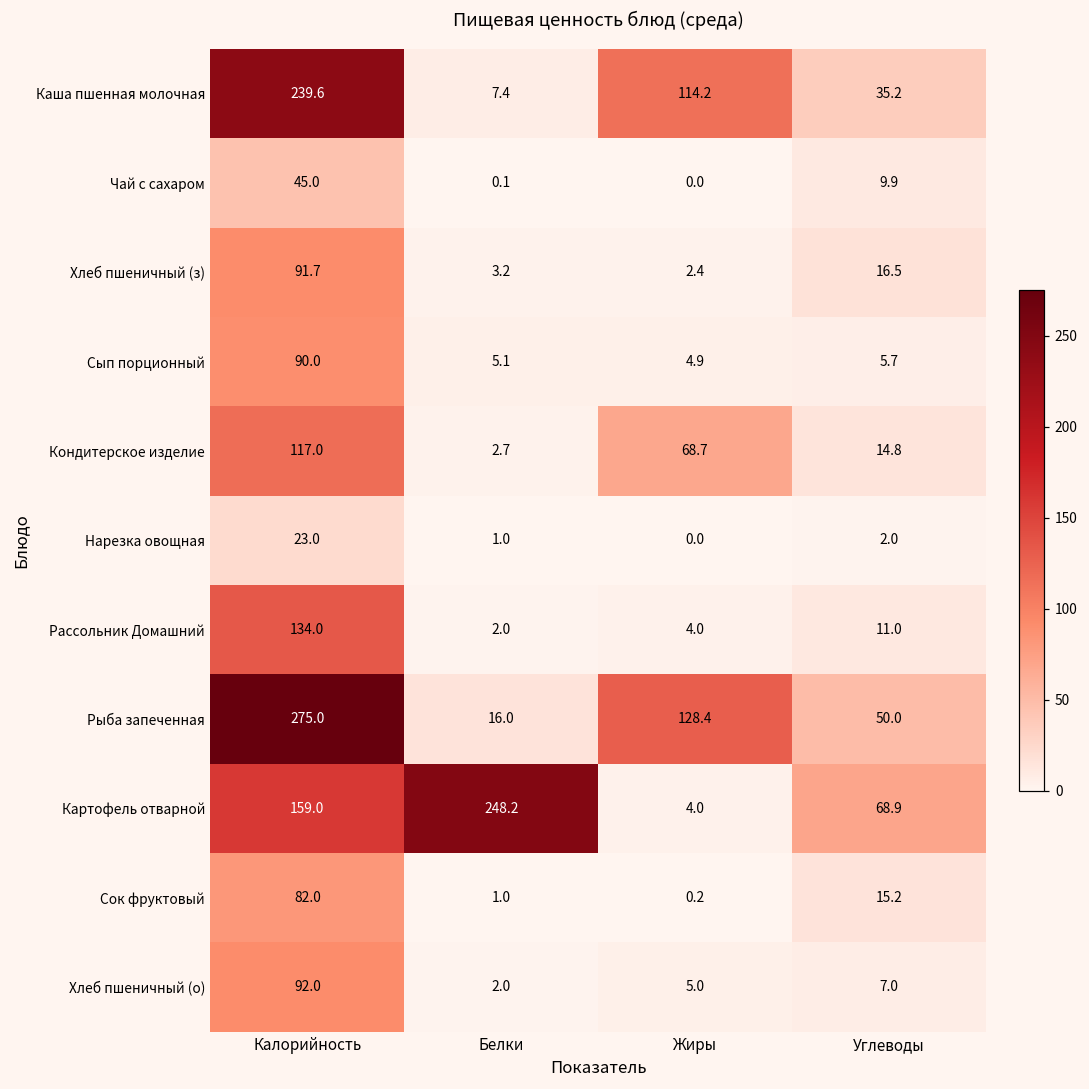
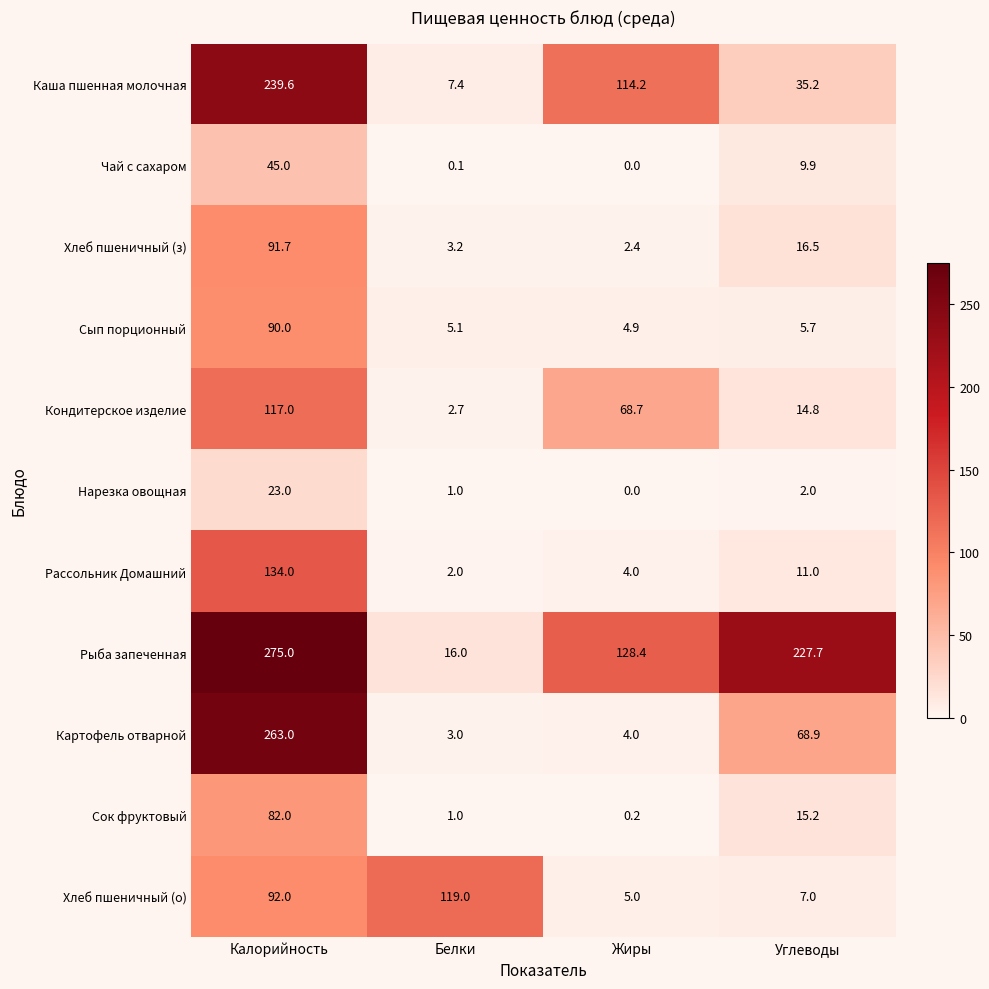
Рыба запеченная, Углеводы: 50.0 -> 227.7
Картофель отварной, Калорийность: 159.0 -> 263.0
Картофель отварной, Белки: 248.2 -> 3.0
Хлеб пшеничный (о), Белки: 2.0 -> 119.0
